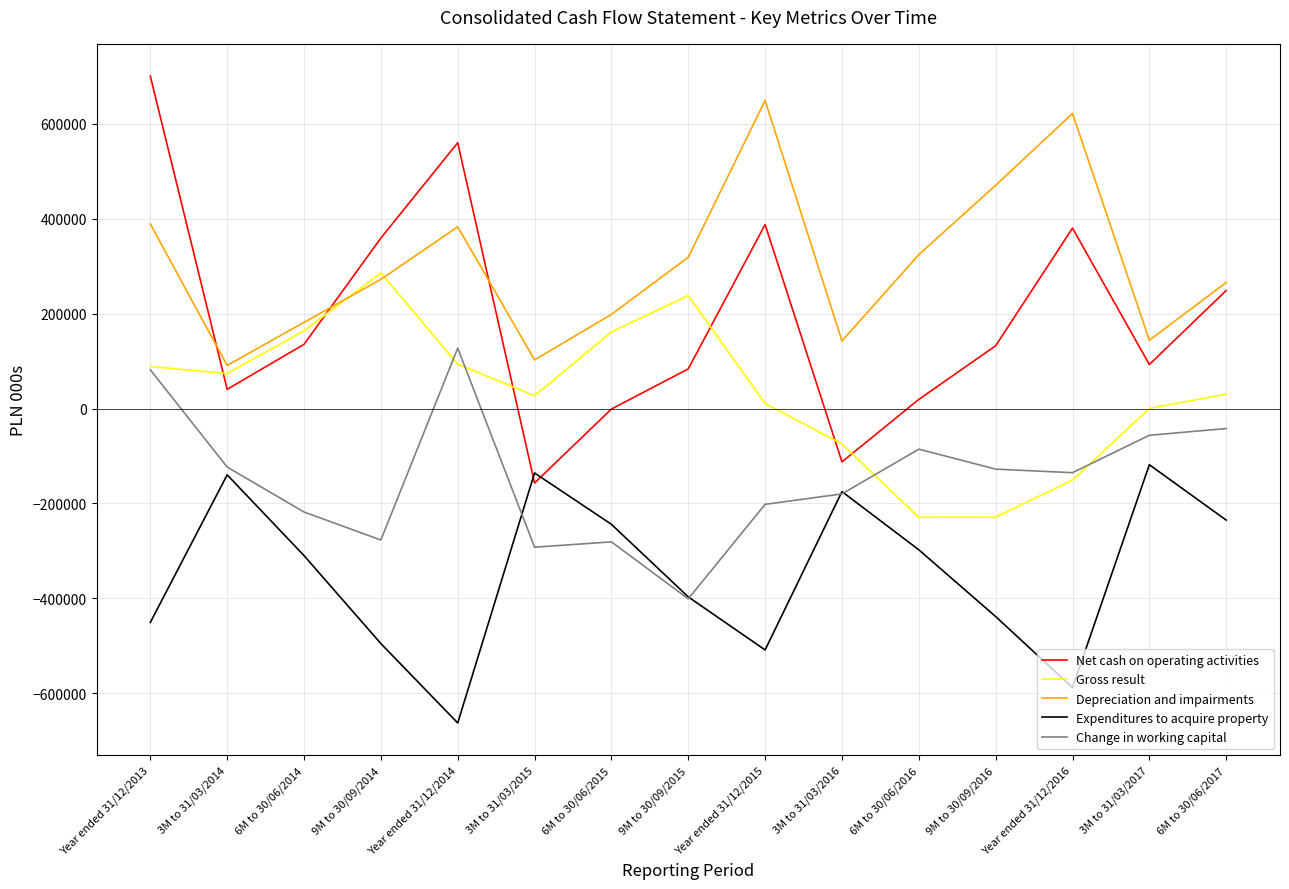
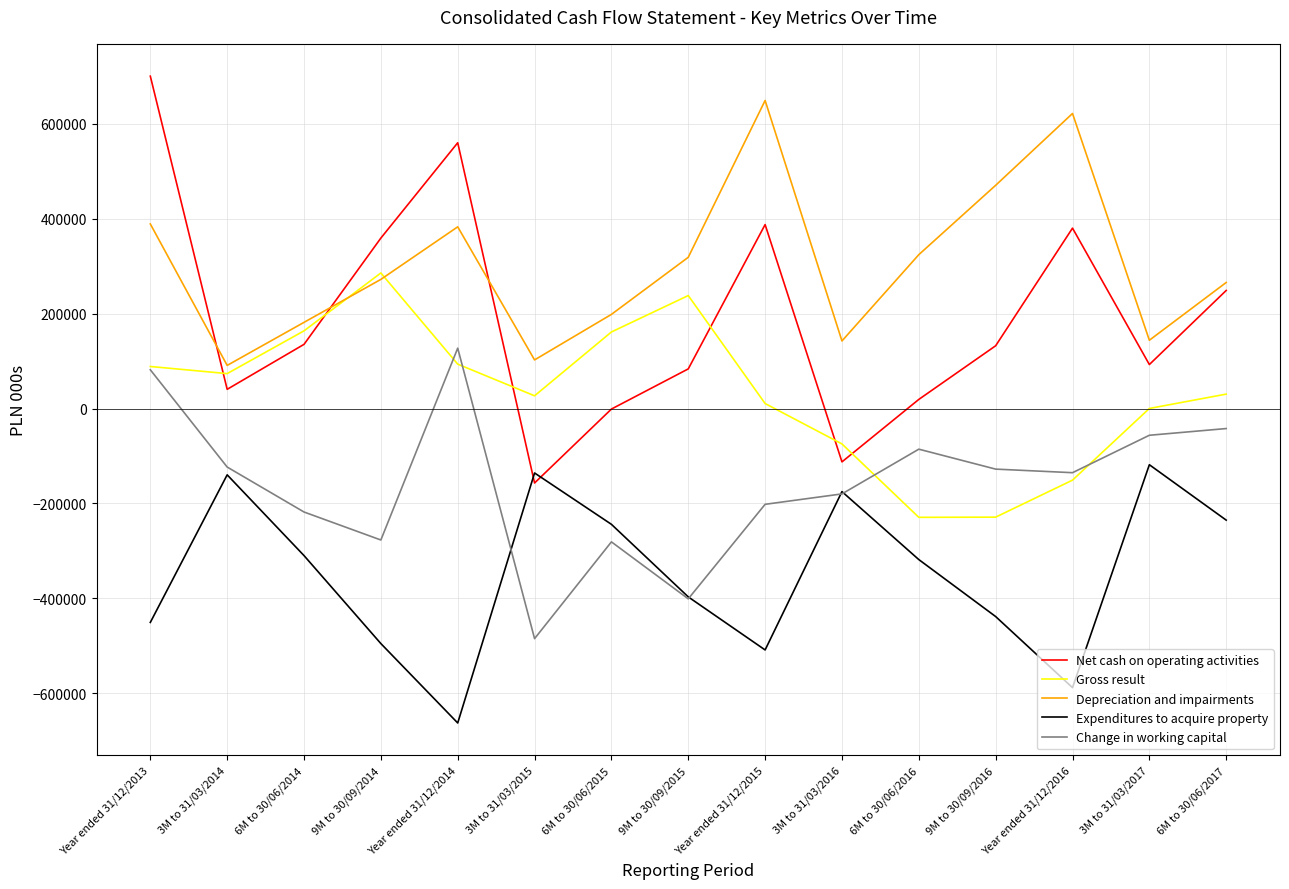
Change in working capital, 3M to 31/03/2015: -290000 -> -480000
Expenditures to acquire property, 6M to 30/06/2016: -300000 -> -320000
